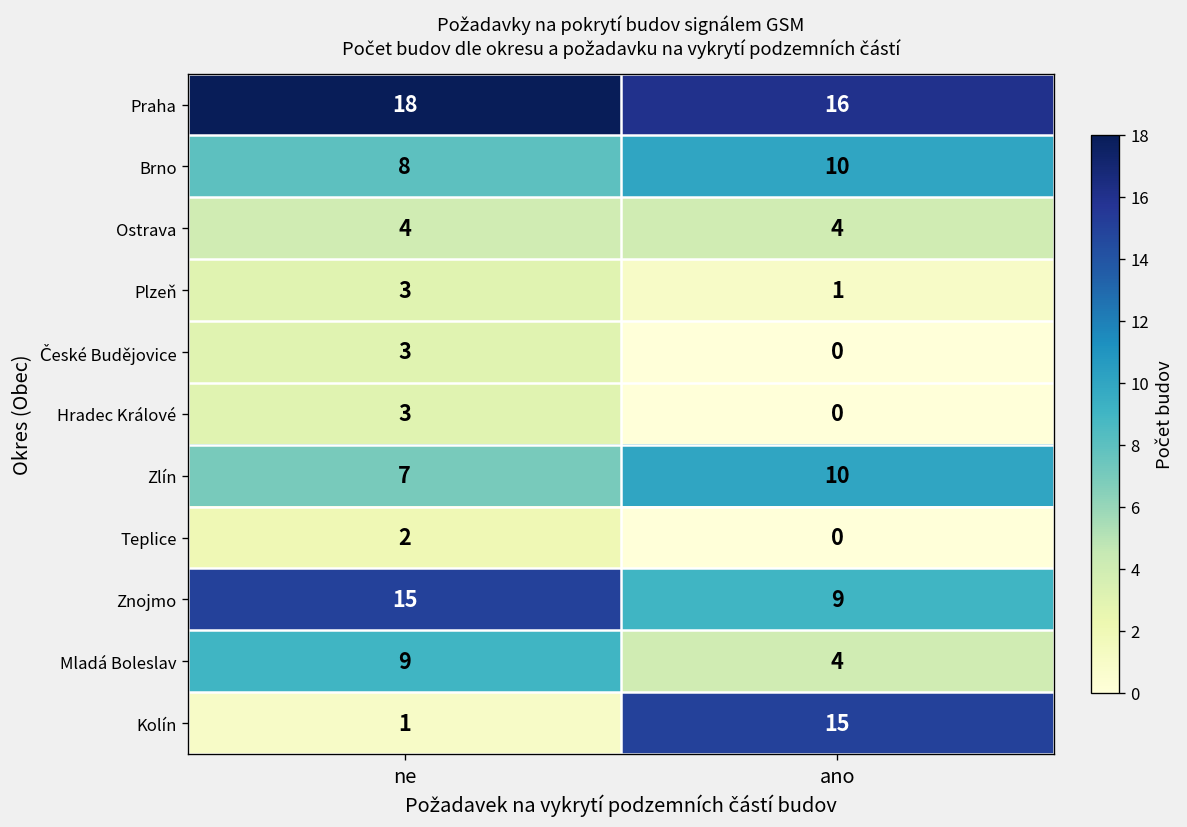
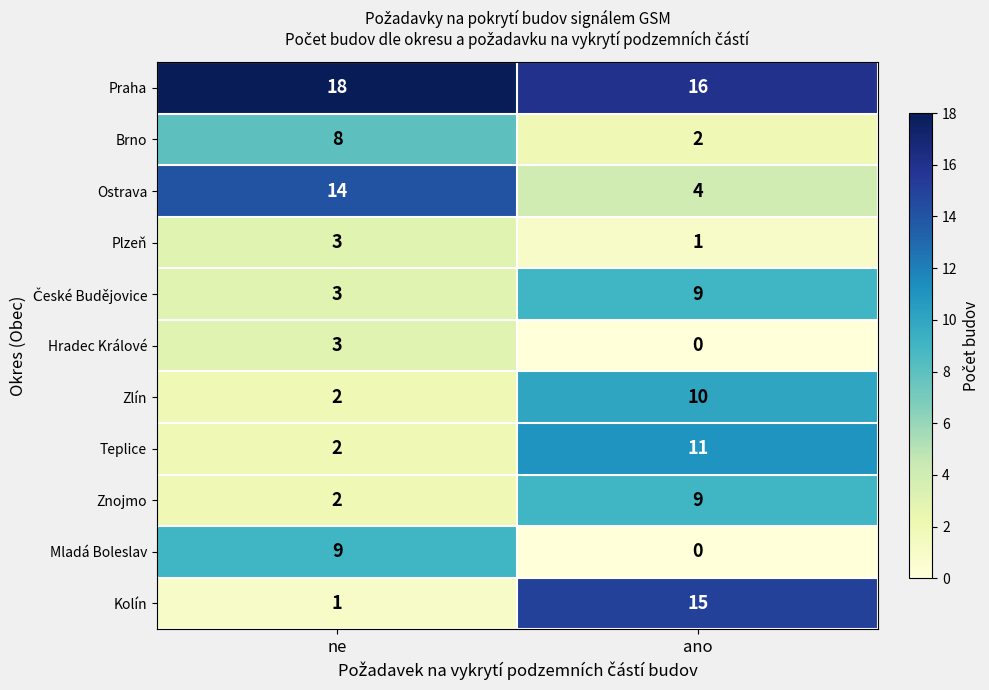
Brno, ano: 10 -> 2
Ostrava, ne: 4 -> 14
České Budějovice, ano: 0 -> 9
Zlín, ne: 7 -> 2
Teplice, ano: 0 -> 11
Znojmo, ne: 15 -> 2
Mladá Boleslav, ano: 4 -> 0
